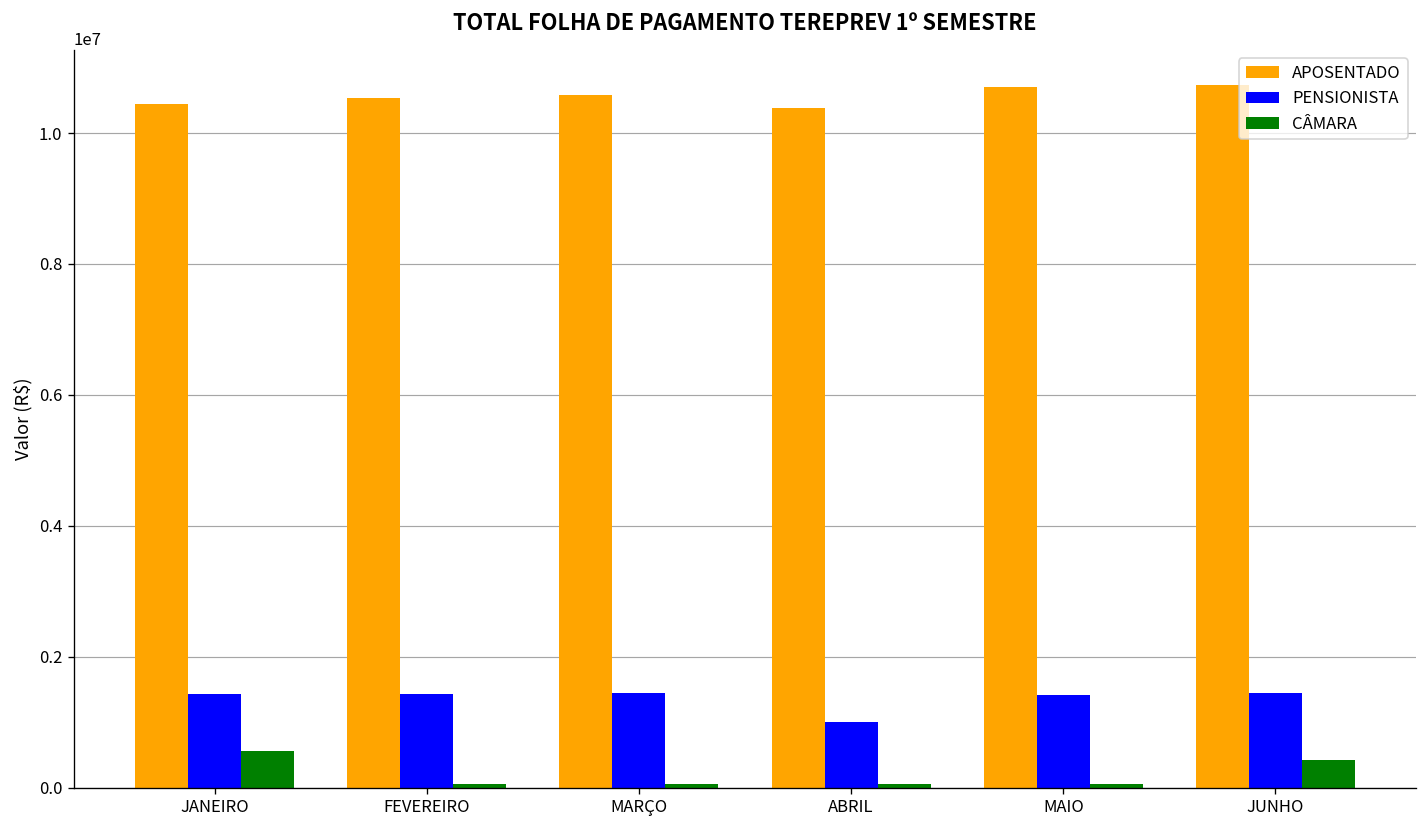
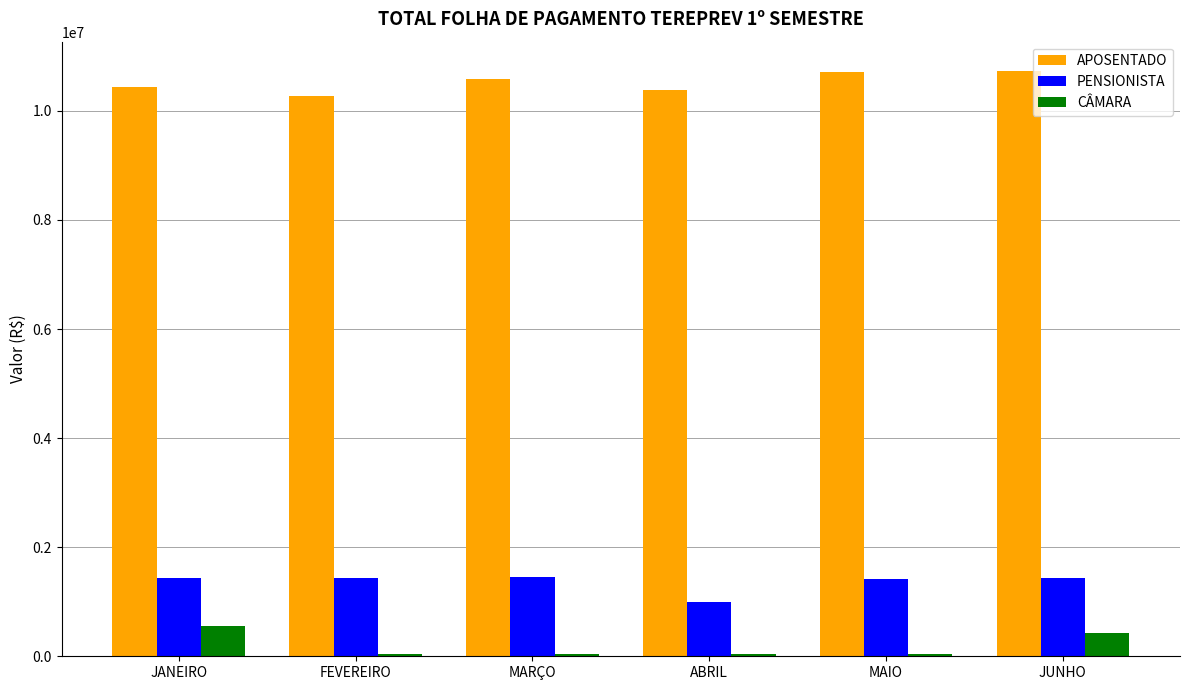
APOSENTADO, FEVEREIRO: 10500000 -> 10300000
